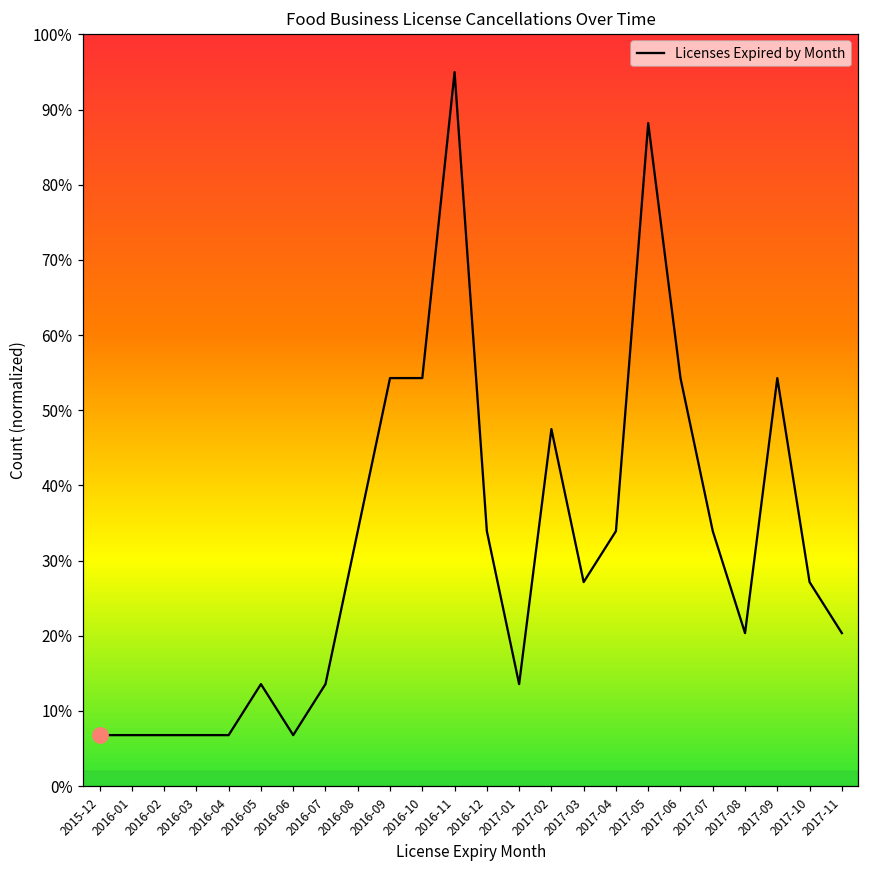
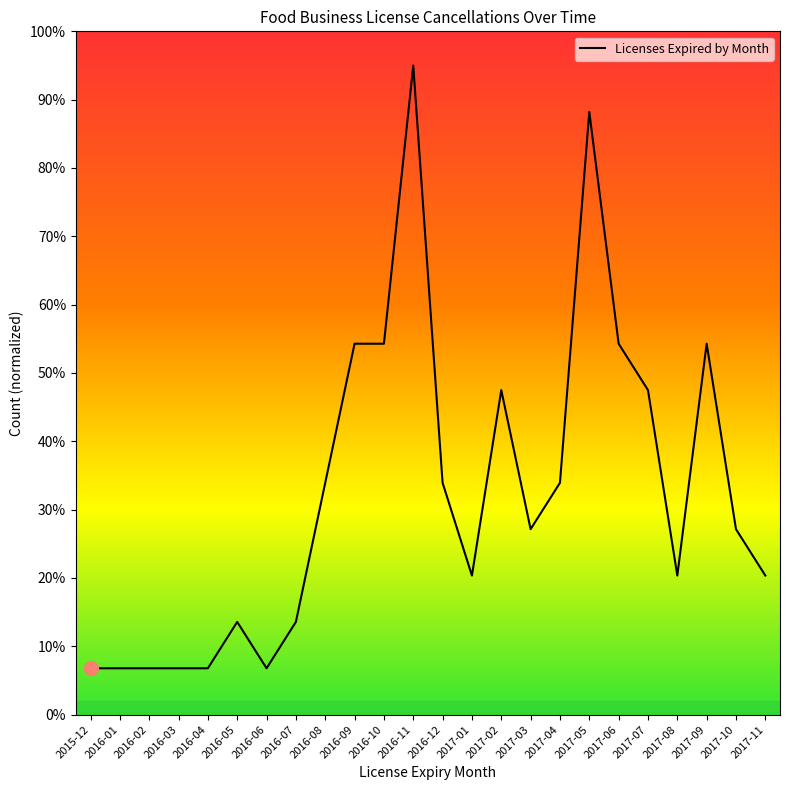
Licenses Expired by Month, 2017-01: 14% -> 20%
Licenses Expired by Month, 2017-07: 34% -> 48%
